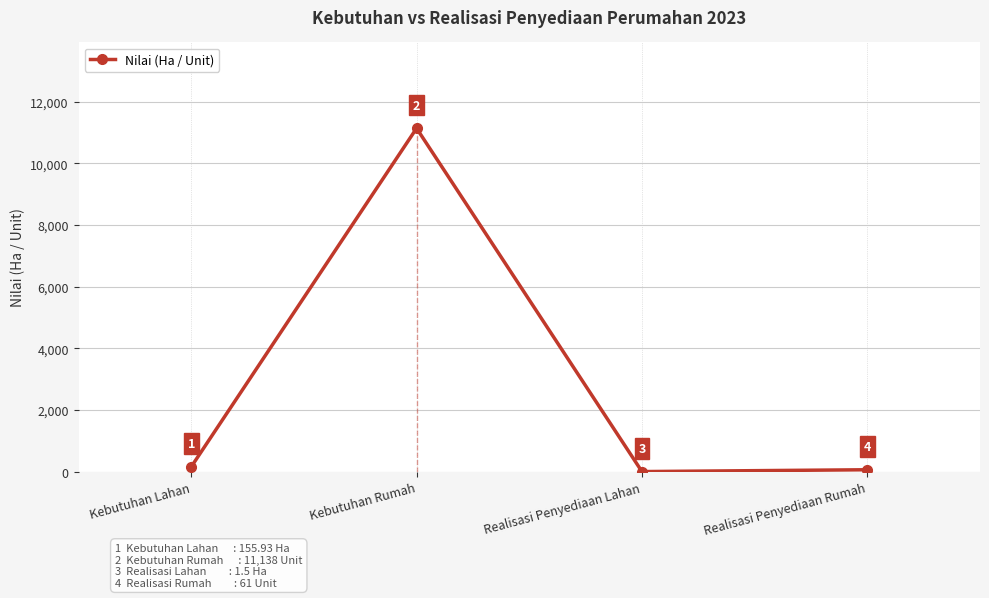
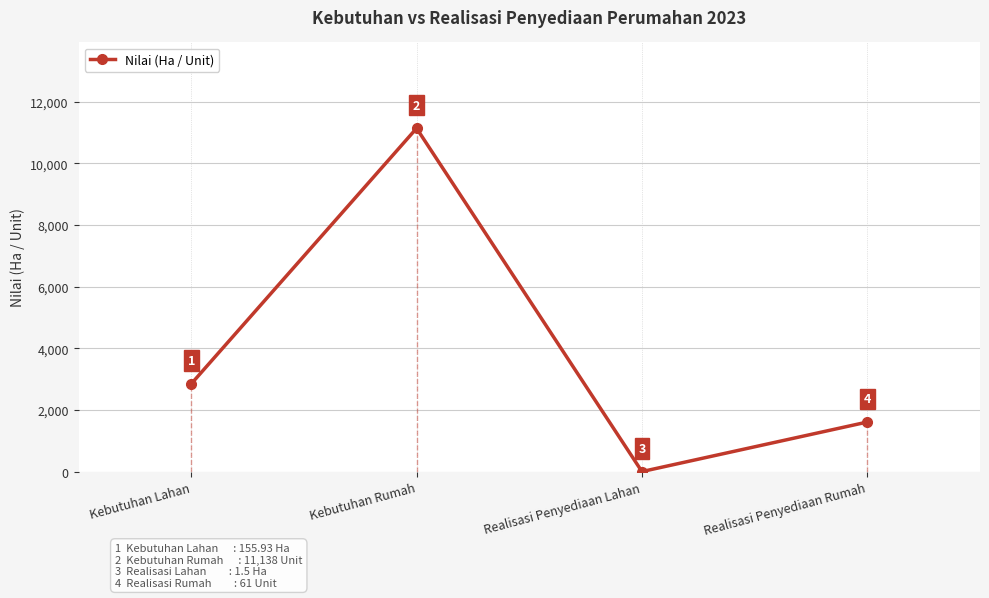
Kebutuhan Lahan: 200 -> 2,800
Realisasi Penyediaan Rumah: 100 -> 1,600
